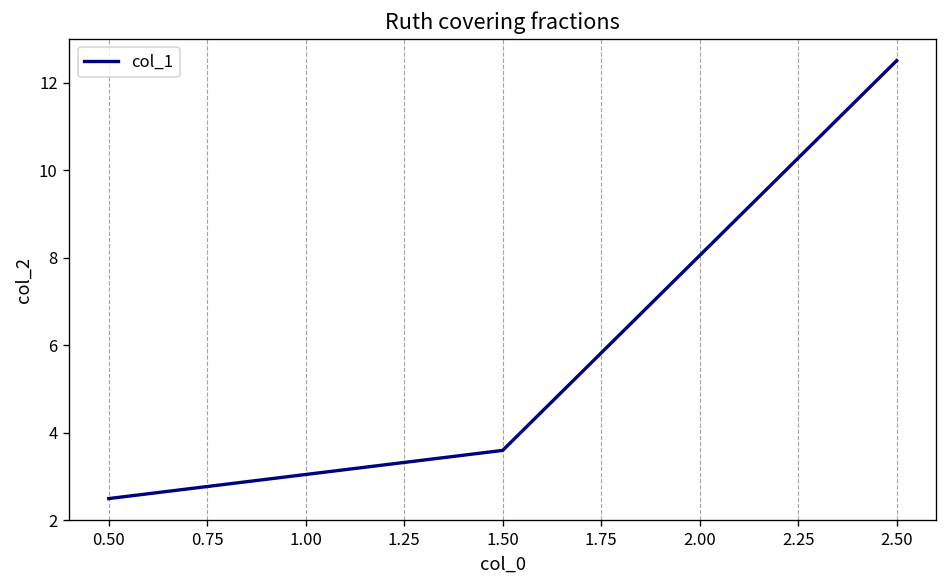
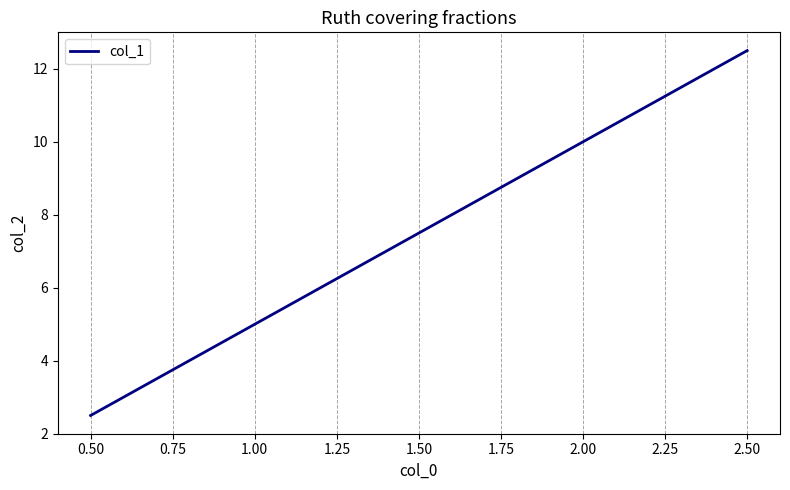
1.50: 3.6 -> 7.5
